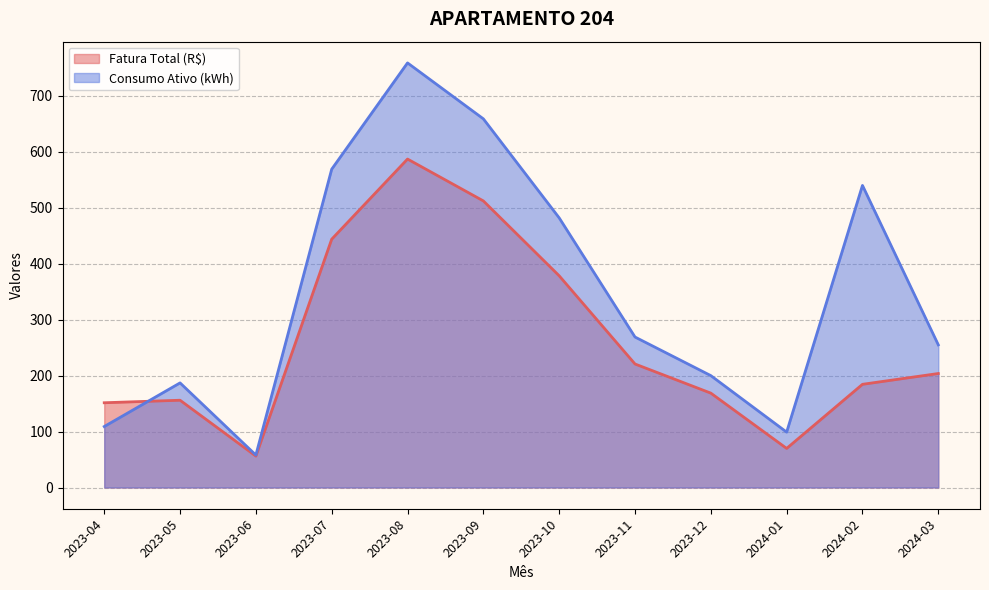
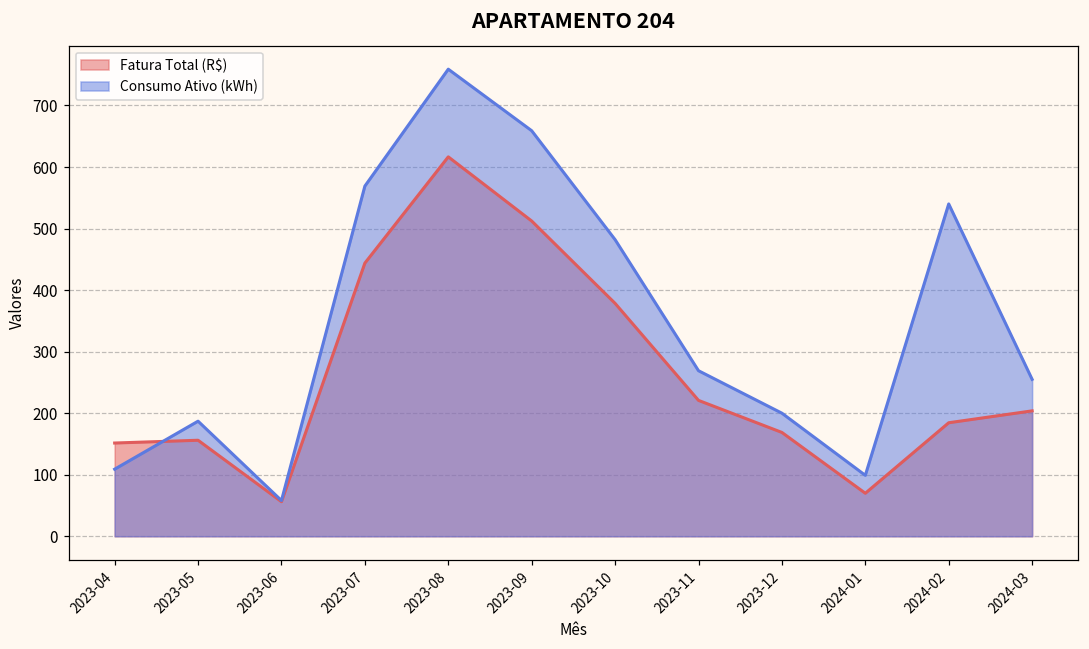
Fatura Total (R$), 2023-08: 590 -> 620
